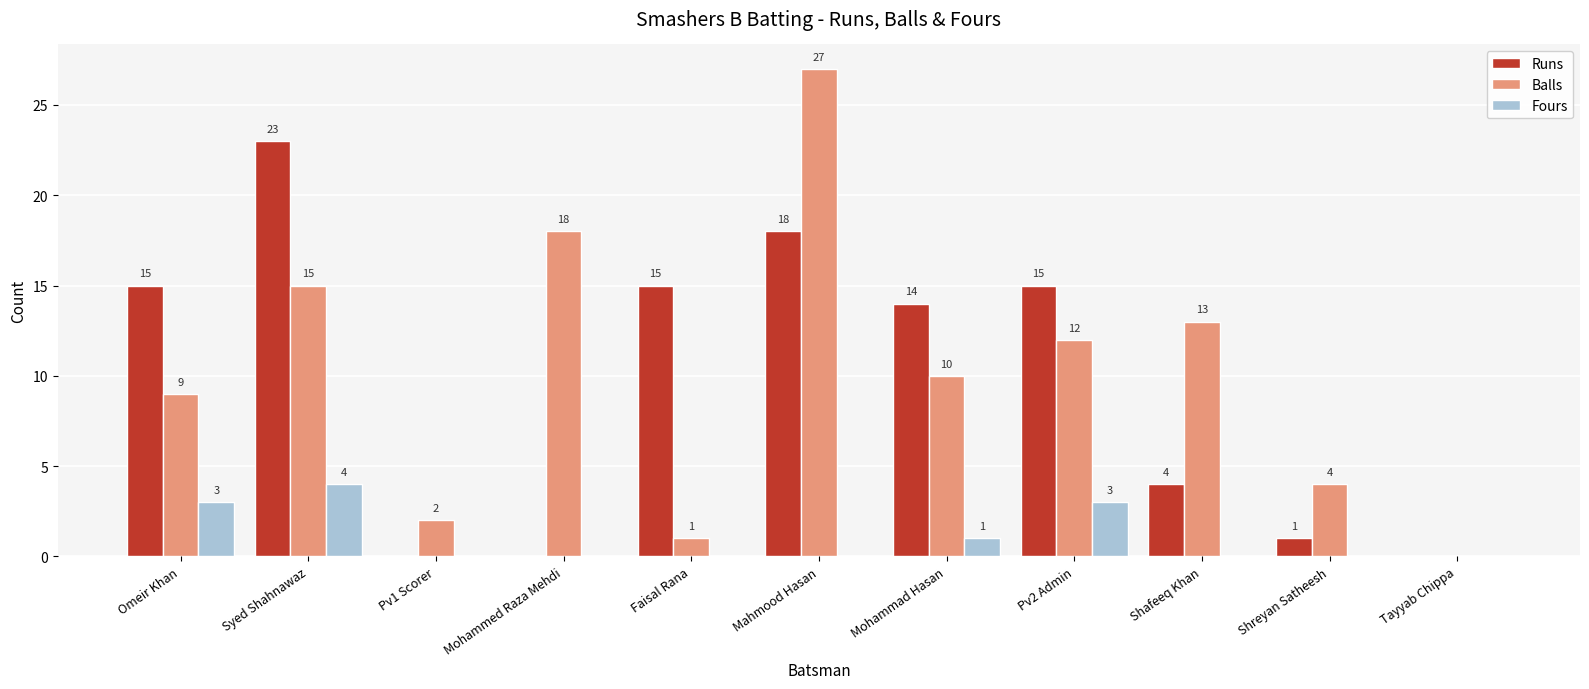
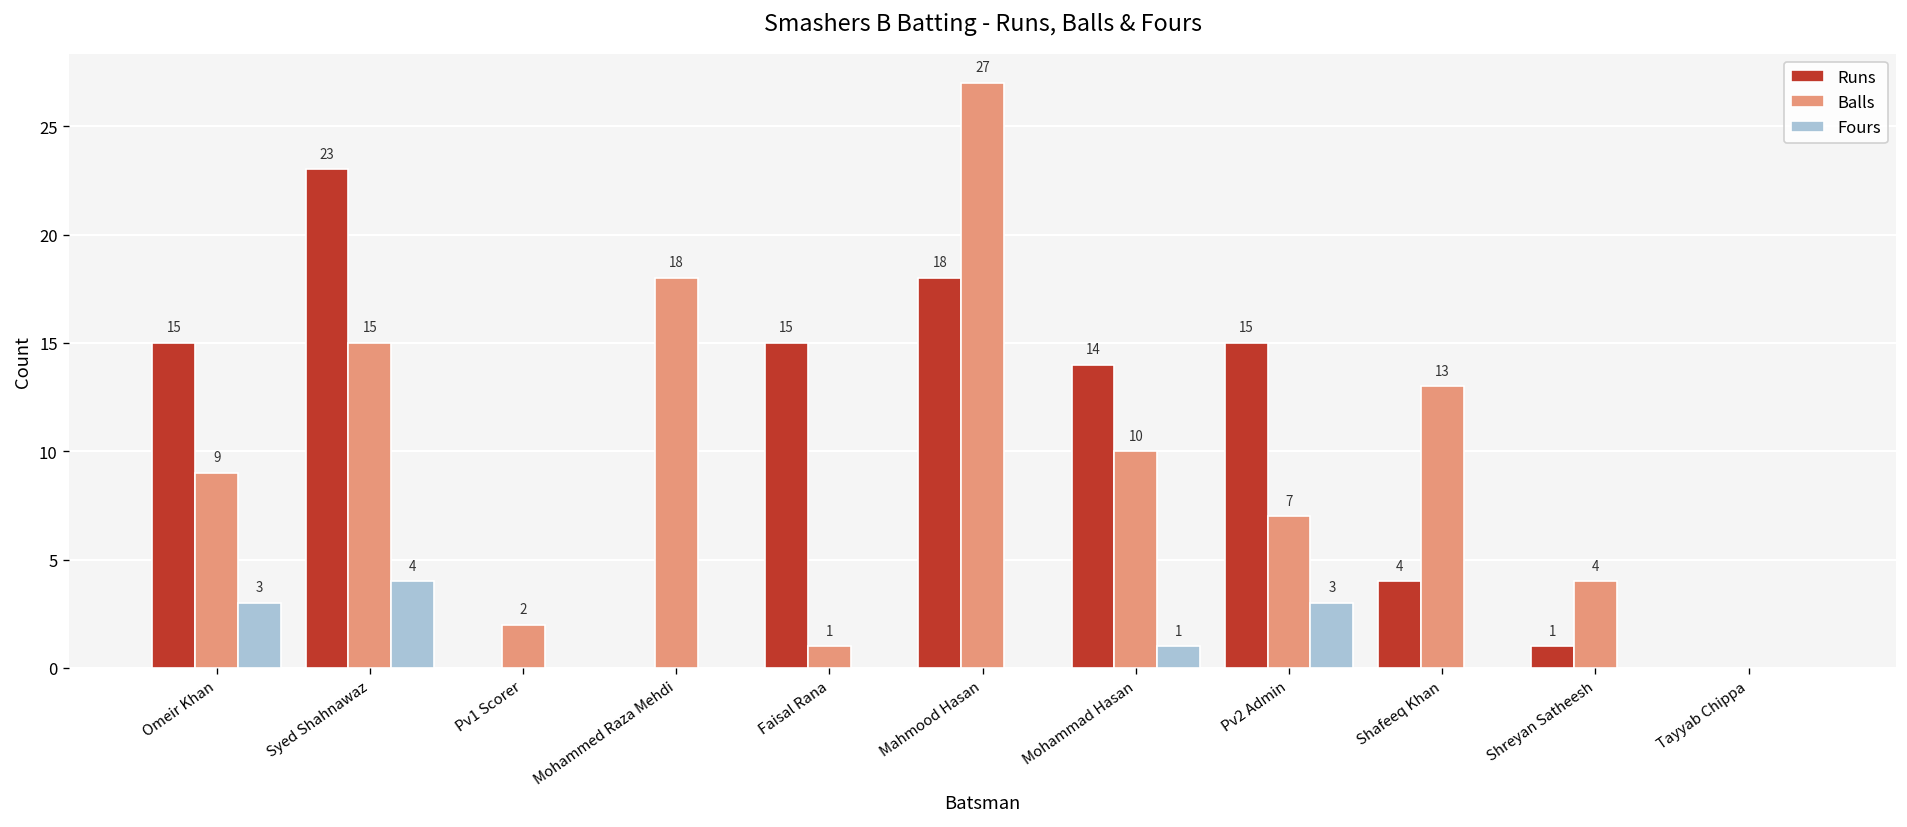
Balls, Pv2 Admin: 12 -> 7
